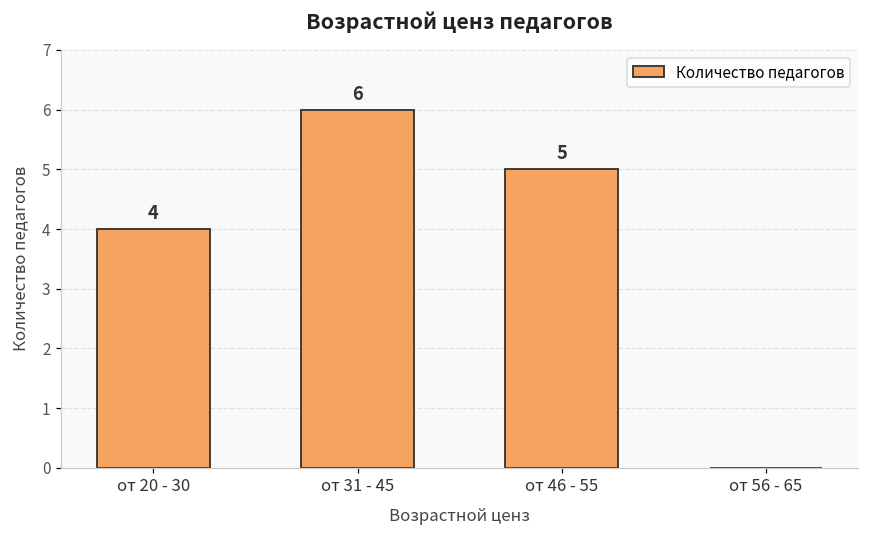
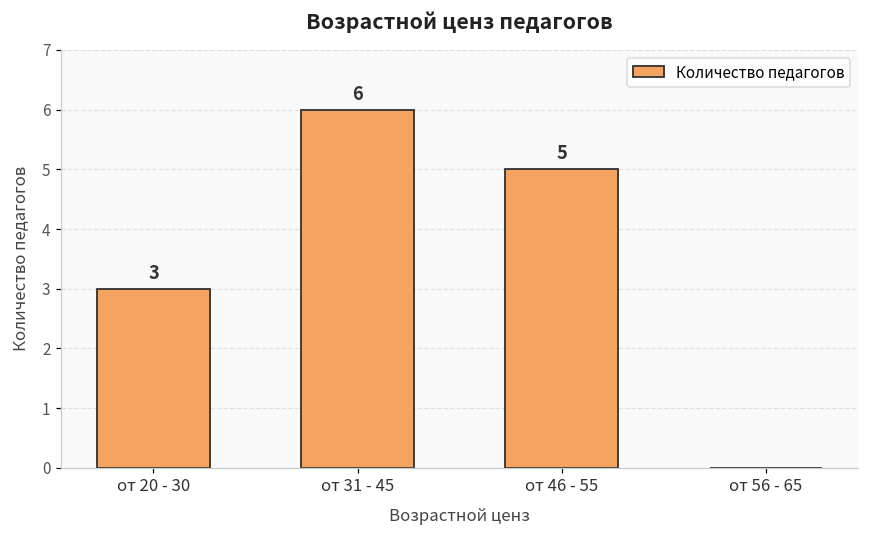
от 20 - 30: 4 -> 3
